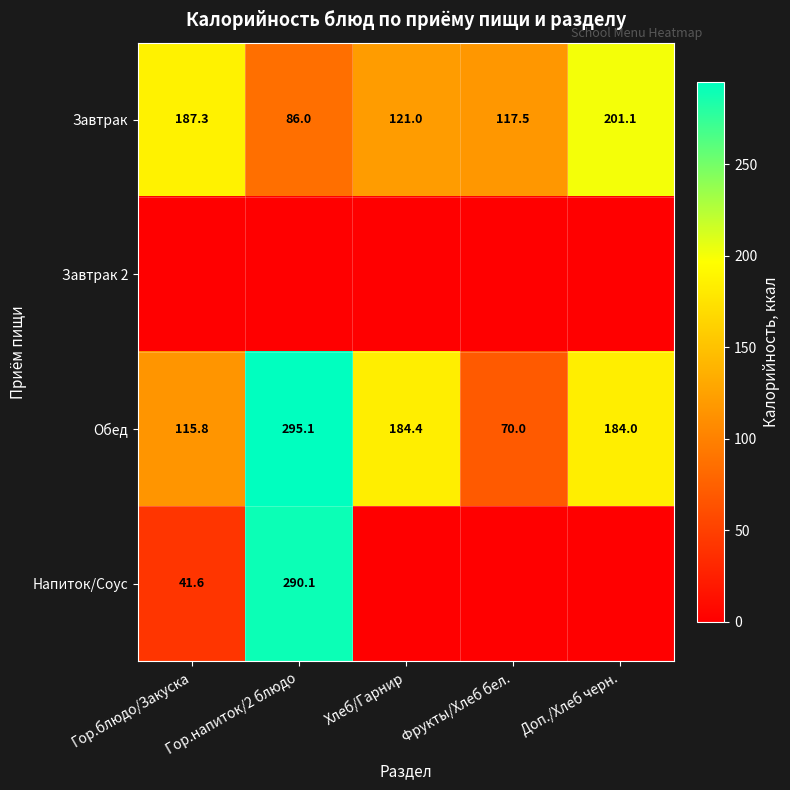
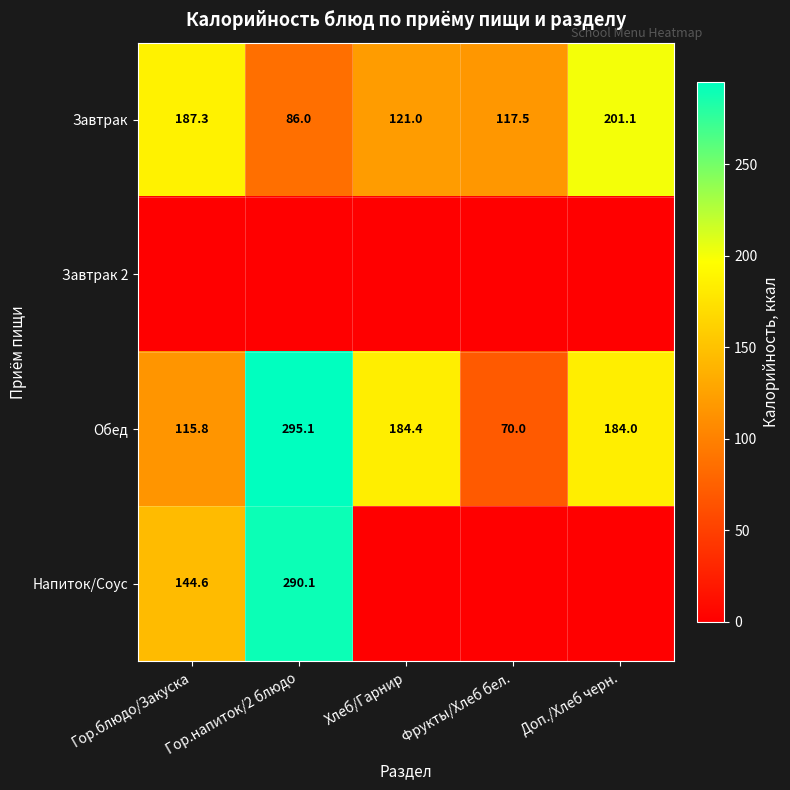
Напиток/Соус, Гор.блюдо/Закуска: 41.6 -> 144.6
